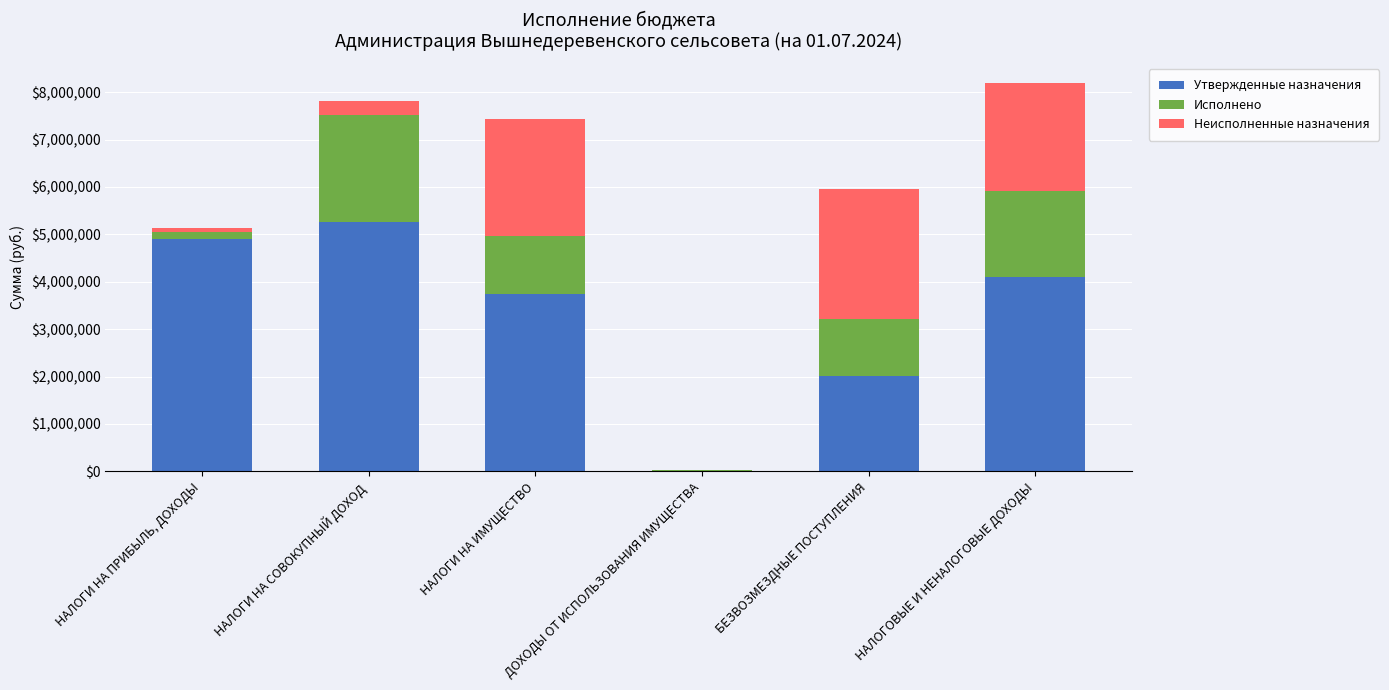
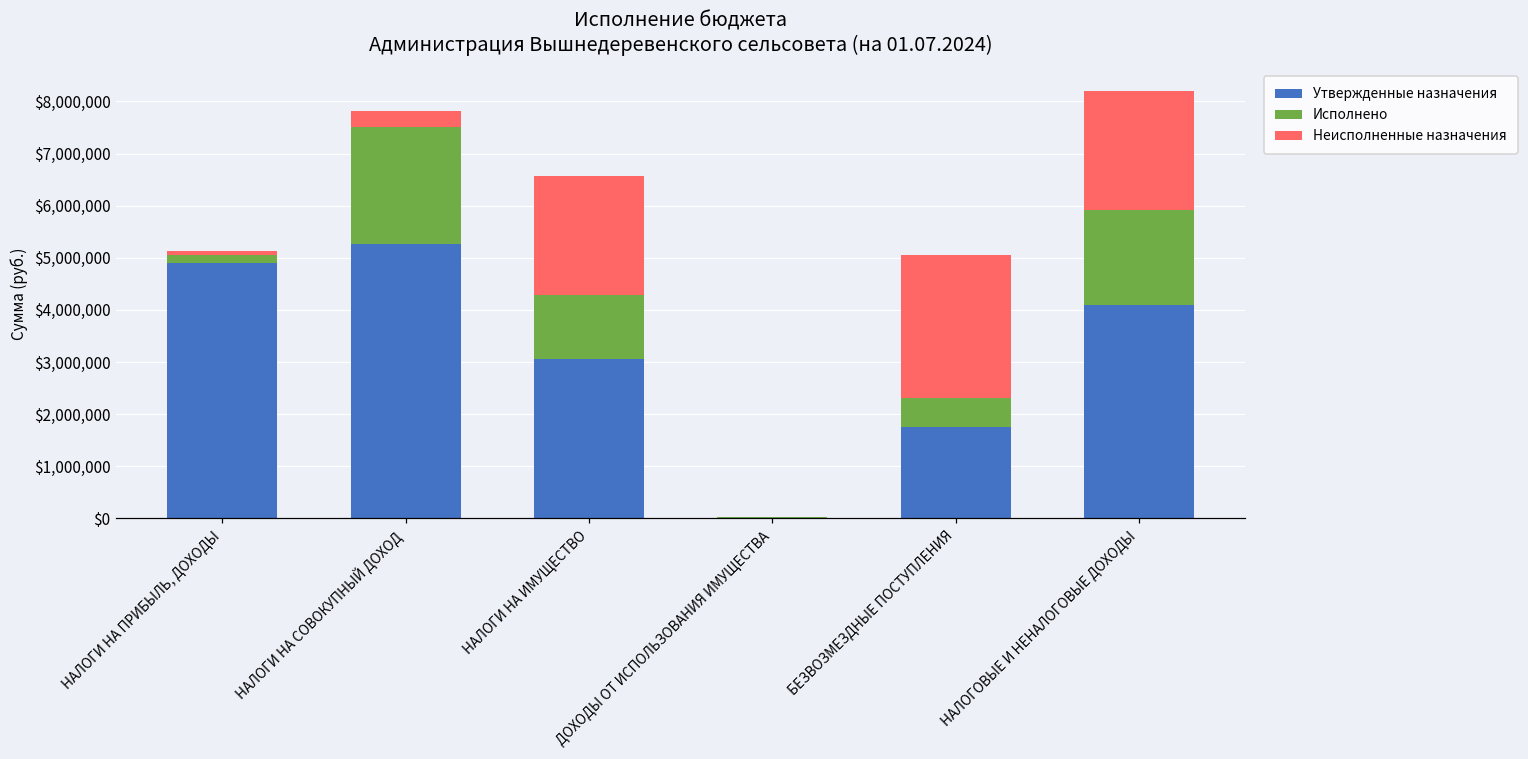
Утвержденные назначения, НАЛОГИ НА ИМУЩЕСТВО: $3,700,000 -> $3,100,000
Неисполненные назначения, НАЛОГИ НА ИМУЩЕСТВО: $2,500,000 -> $2,300,000
Утвержденные назначения, БЕЗВОЗМЕЗДНЫЕ ПОСТУПЛЕНИЯ: $2,000,000 -> $1,700,000
Исполнено, БЕЗВОЗМЕЗДНЫЕ ПОСТУПЛЕНИЯ: $1,200,000 -> $600,000
